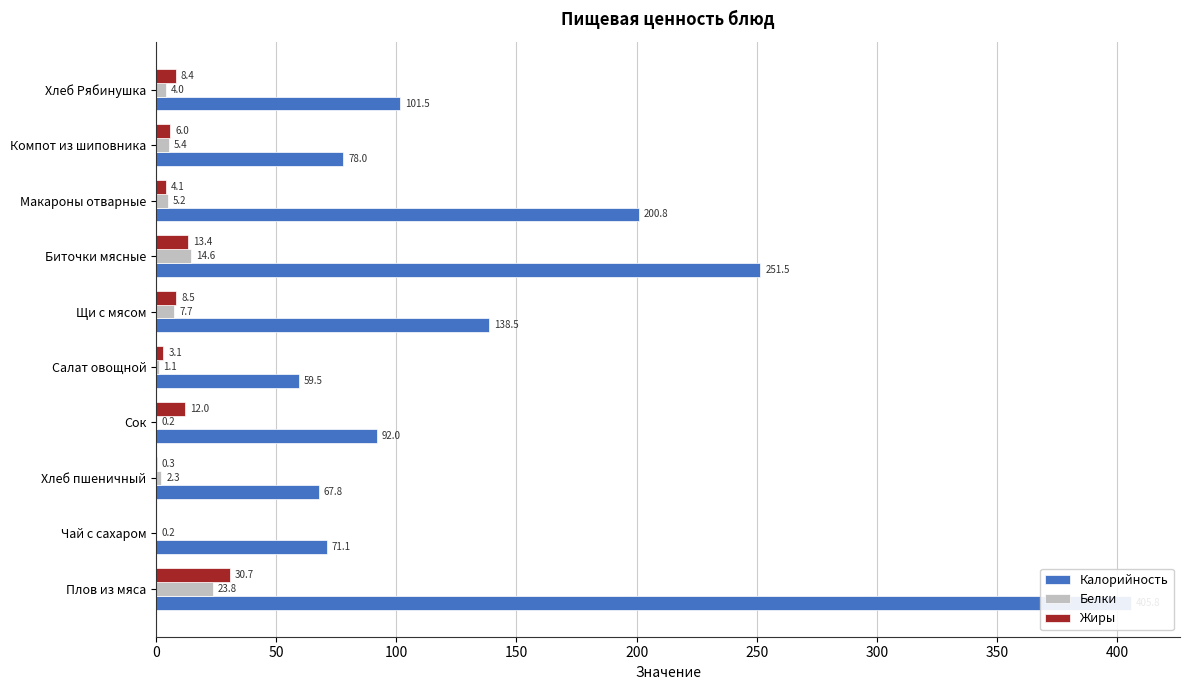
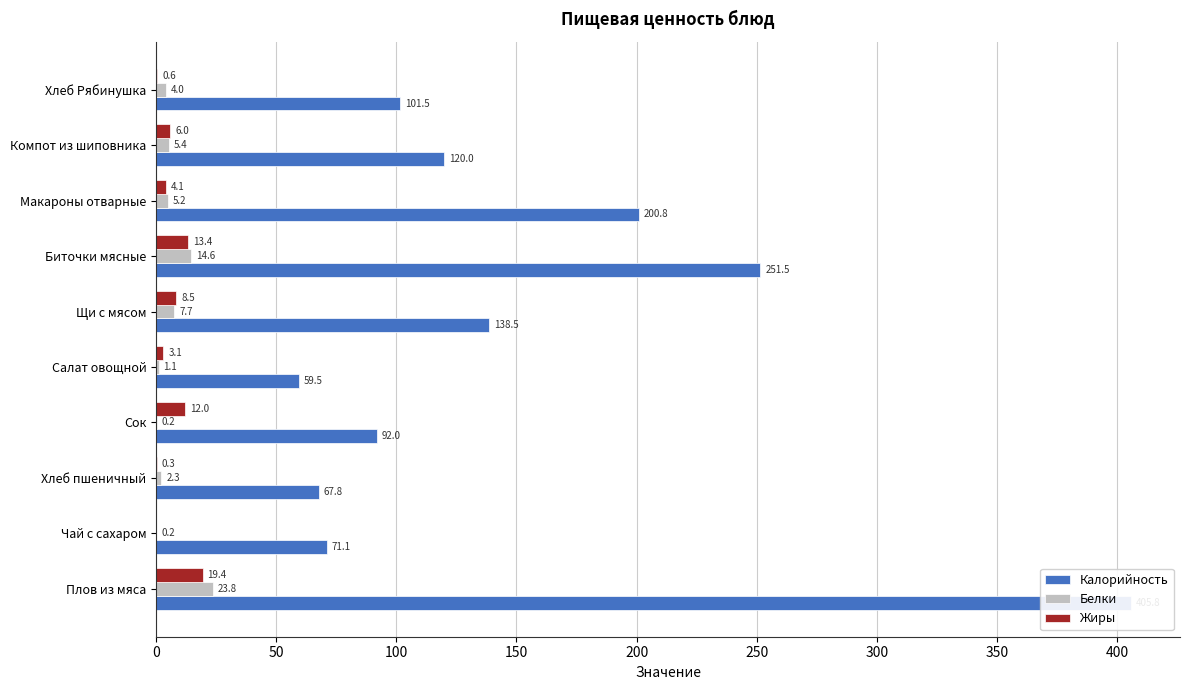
Жиры, Хлеб Рябинушка: 8.4 -> 0.6
Калорийность, Компот из шиповника: 78.0 -> 120.0
Жиры, Плов из мяса: 30.7 -> 19.4
